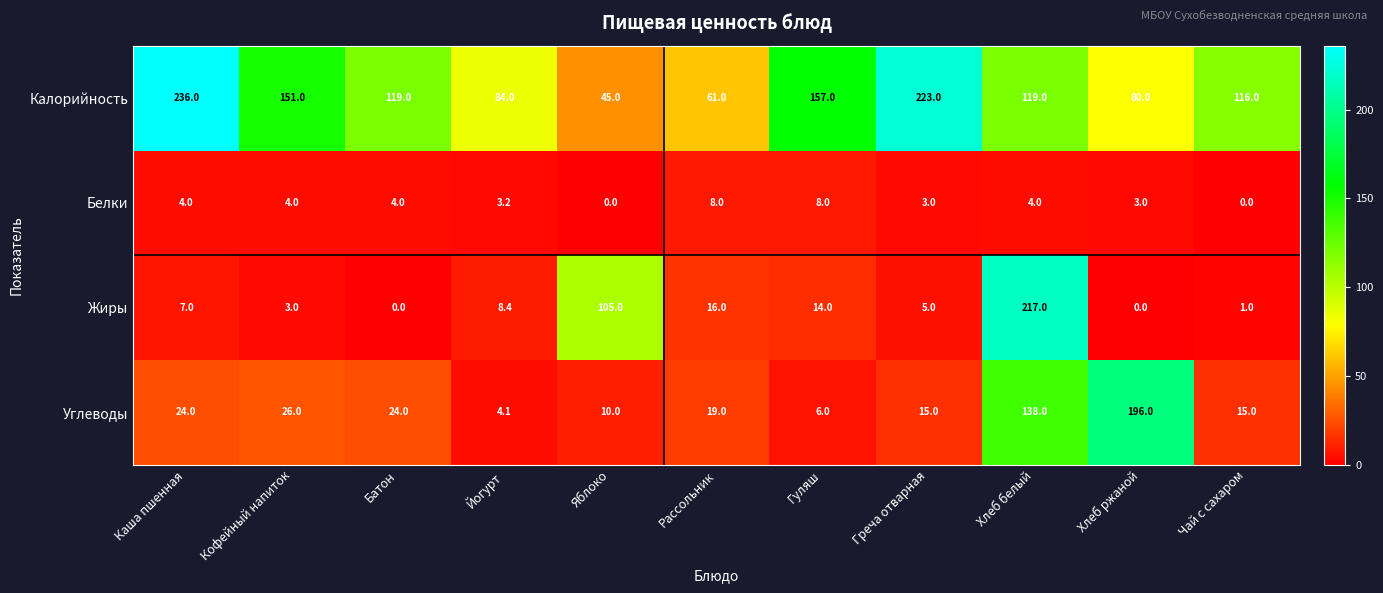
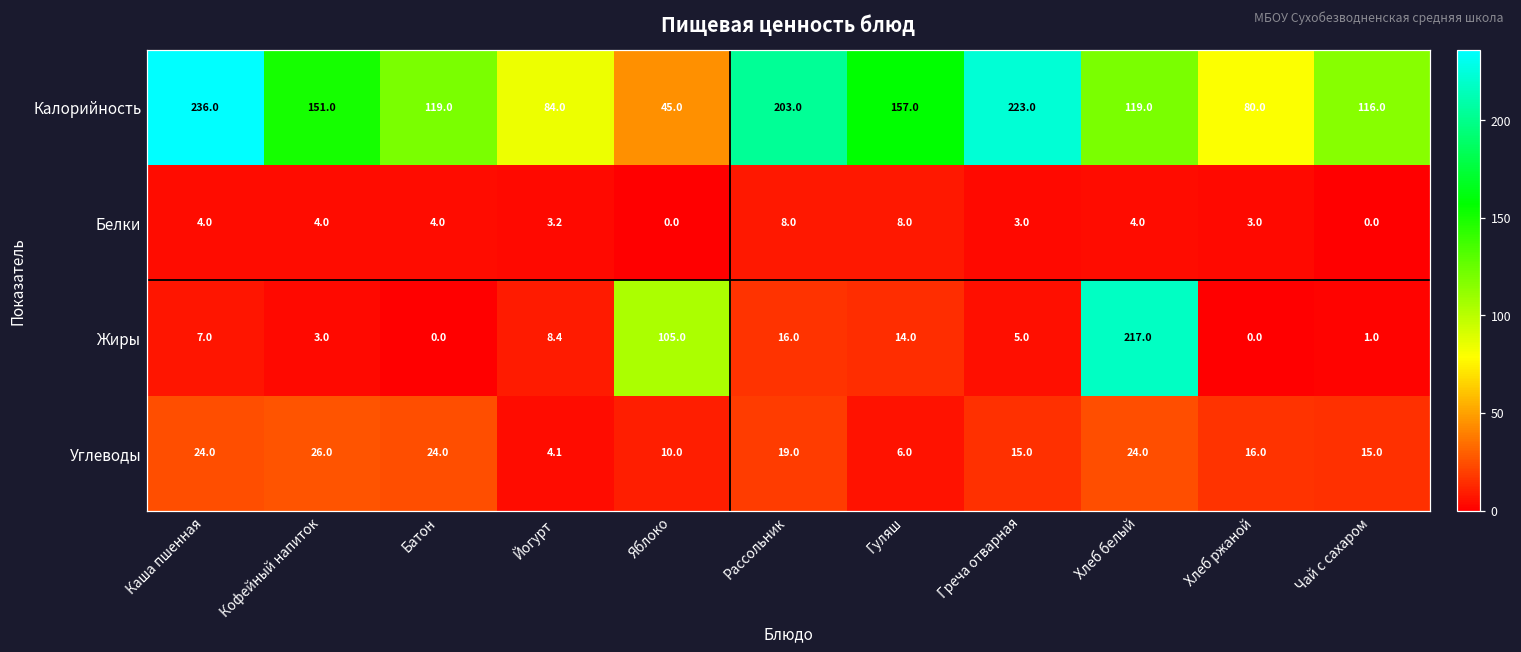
Калорийность, Рассольник: 61.0 -> 203.0
Углеводы, Хлеб белый: 138.0 -> 24.0
Углеводы, Хлеб ржаной: 196.0 -> 16.0
